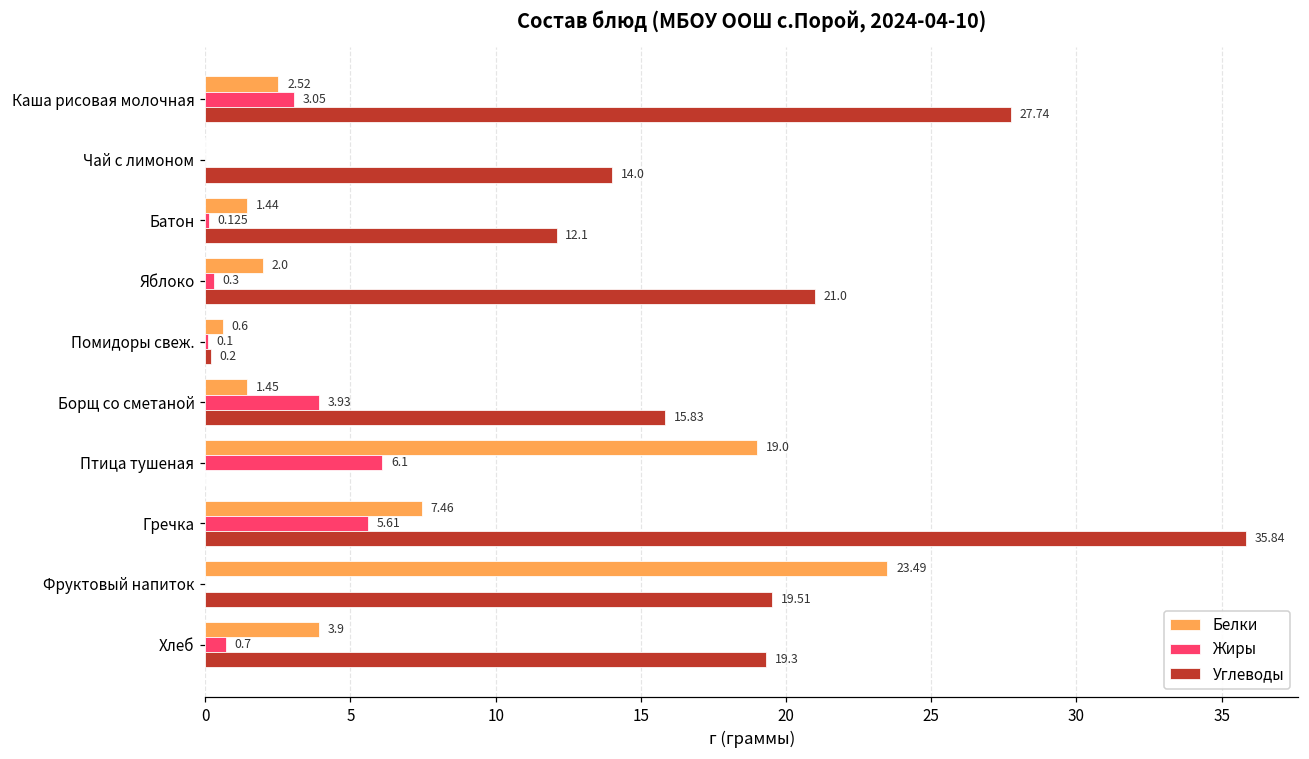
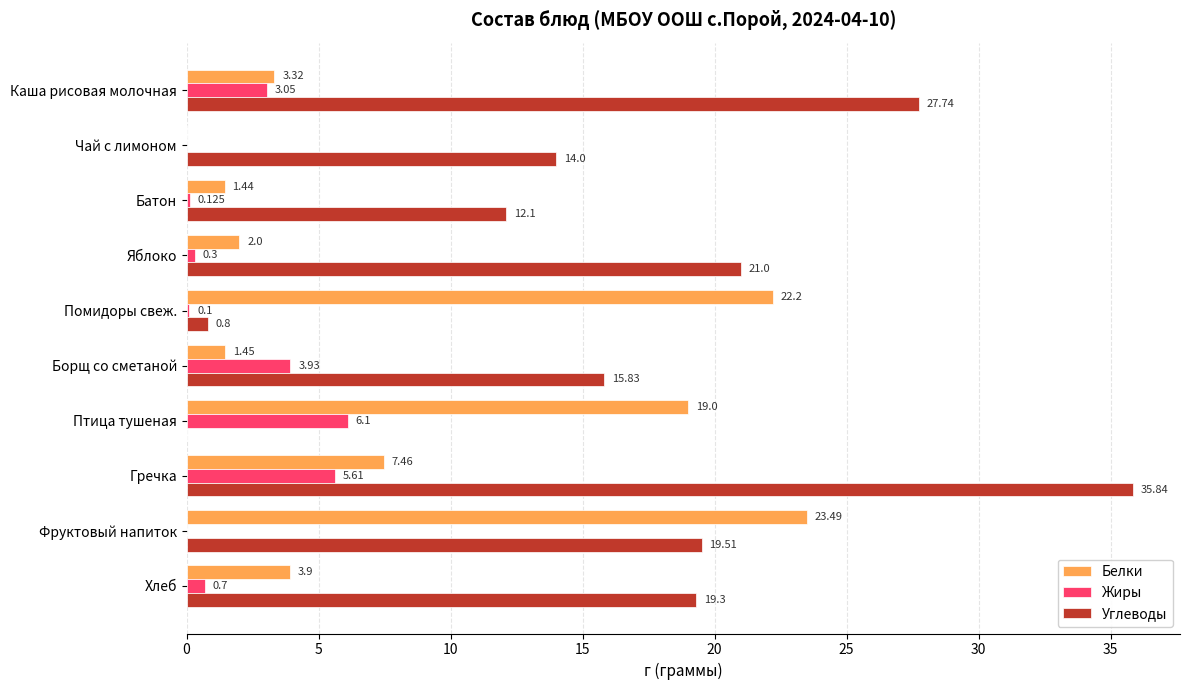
Белки, Каша рисовая молочная: 2.52 -> 3.32
Белки, Помидоры свеж.: 0.6 -> 22.2
Углеводы, Помидоры свеж.: 0.2 -> 0.8
